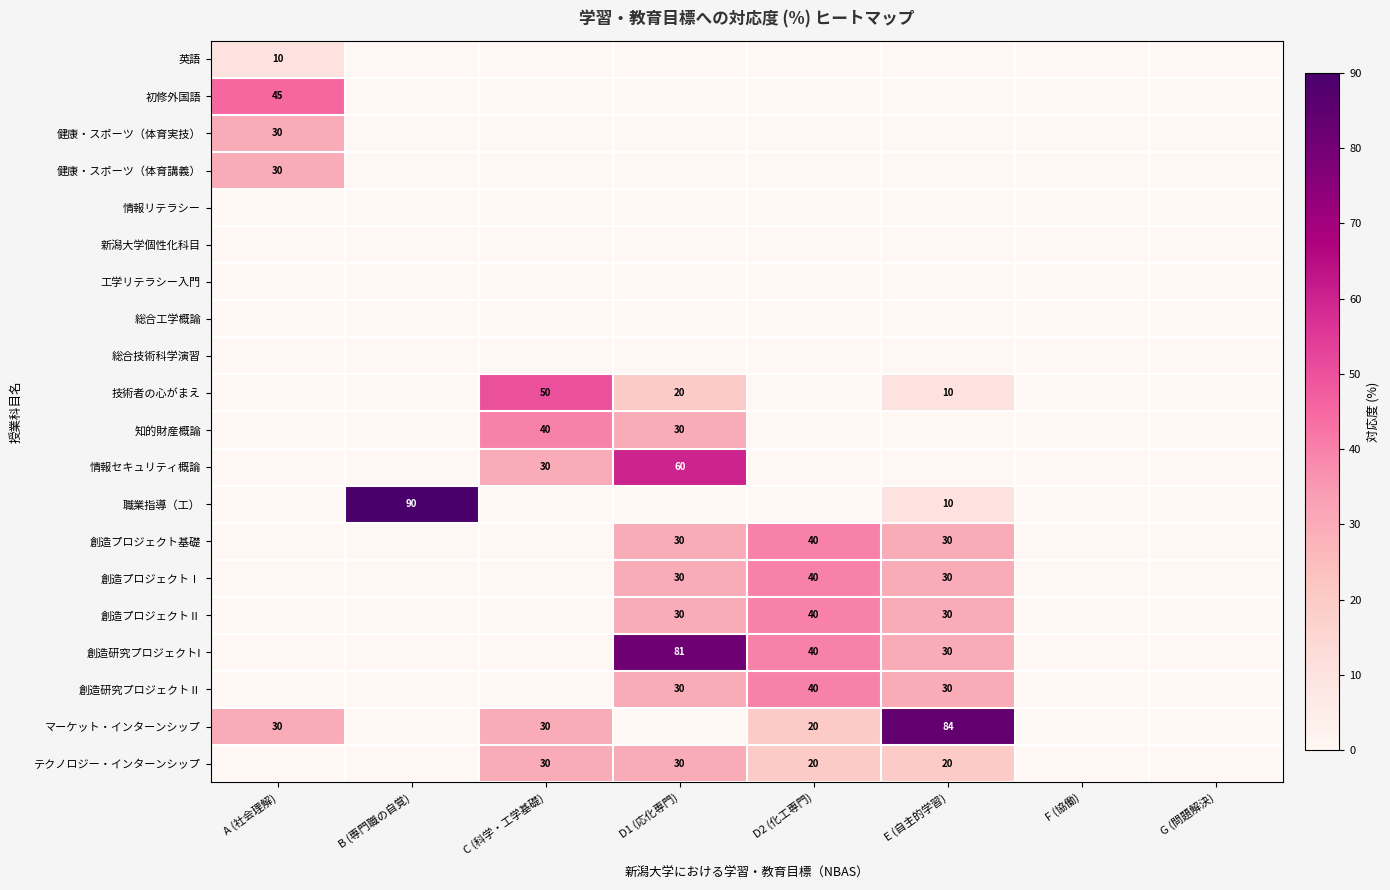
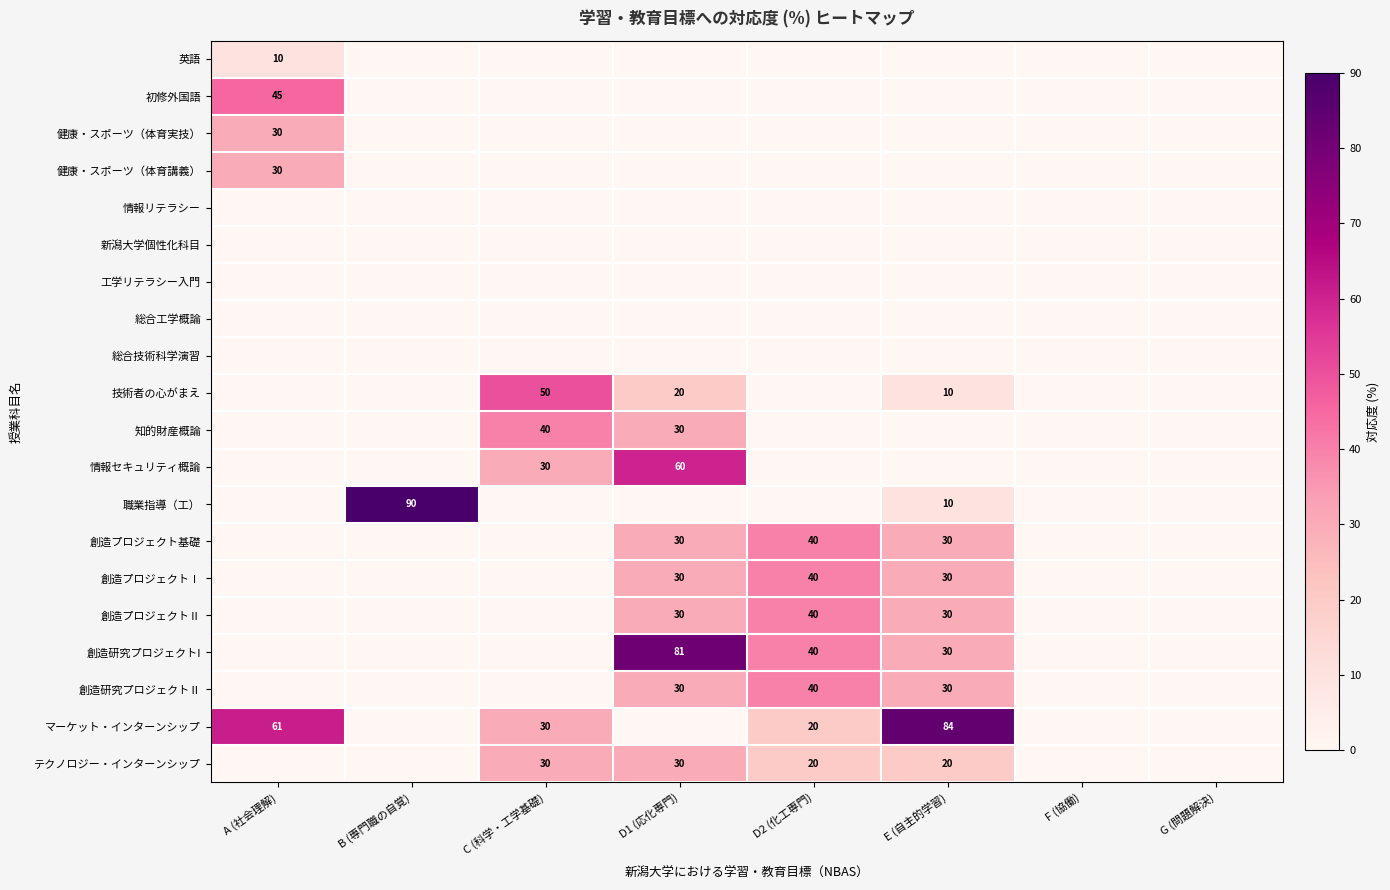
マーケット・インターンシップ, A (社会理解): 30 -> 61
